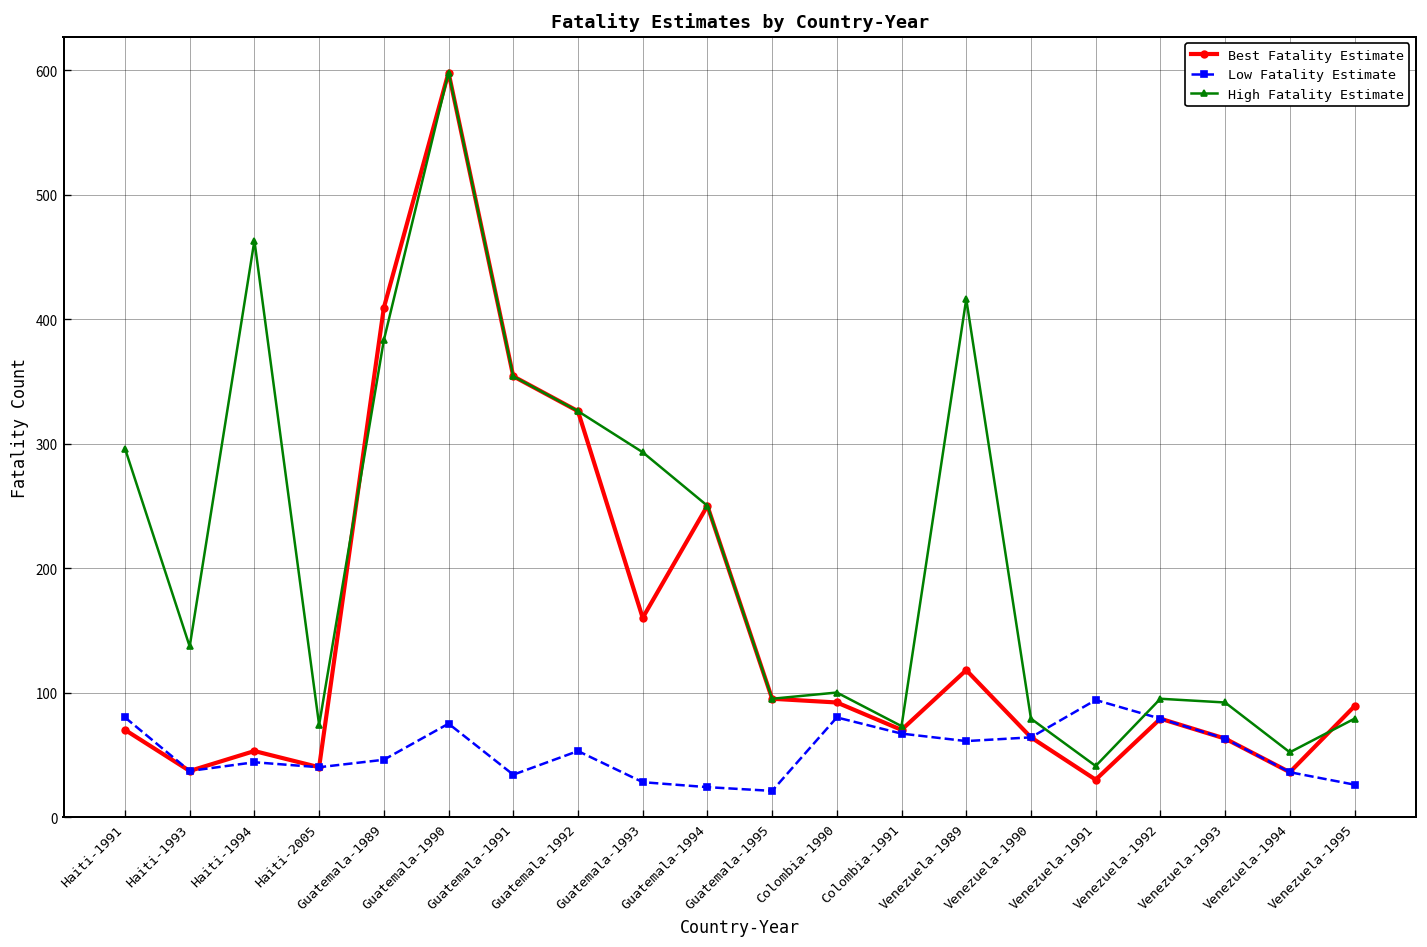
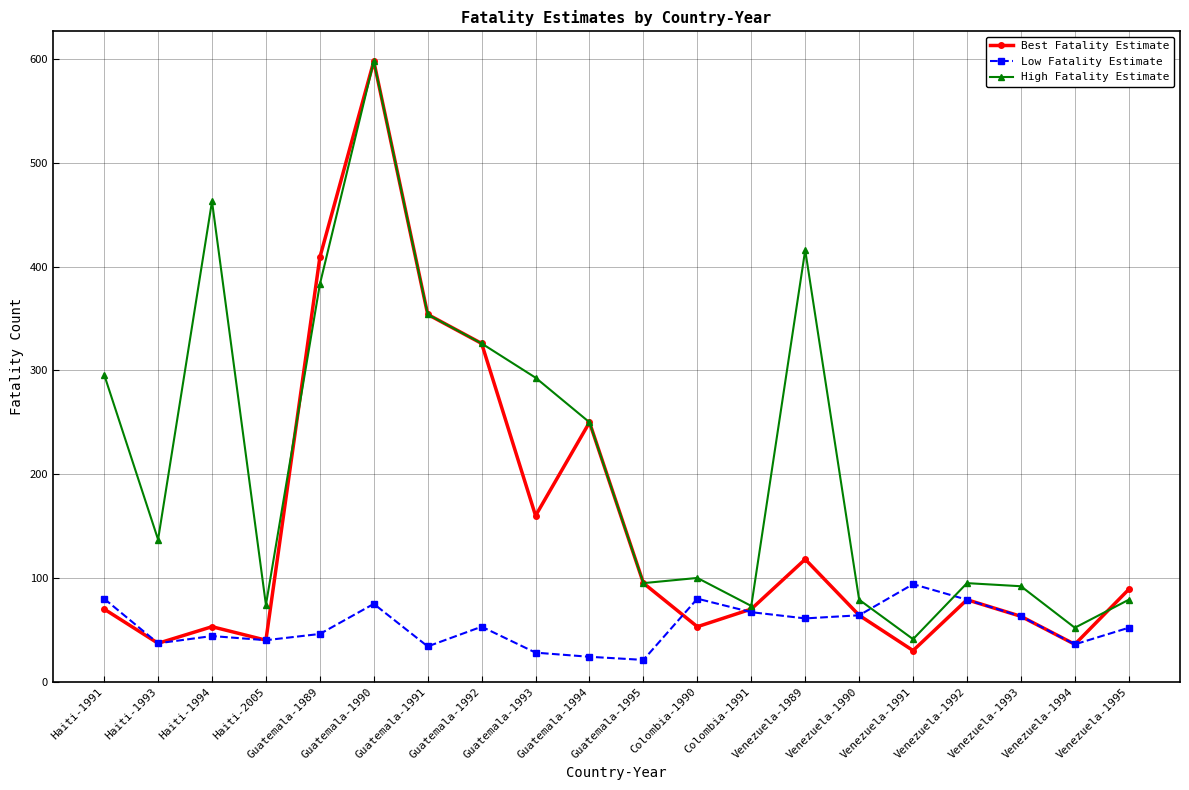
Best Fatality Estimate, Colombia-1990: 92 -> 53
Low Fatality Estimate, Venezuela-1995: 26 -> 52
